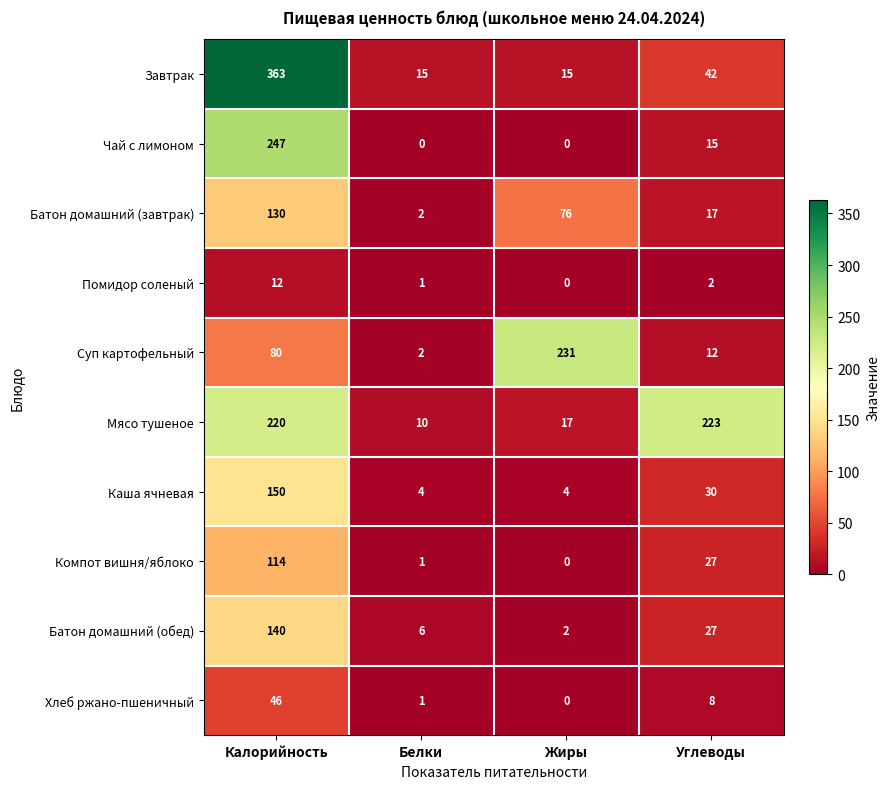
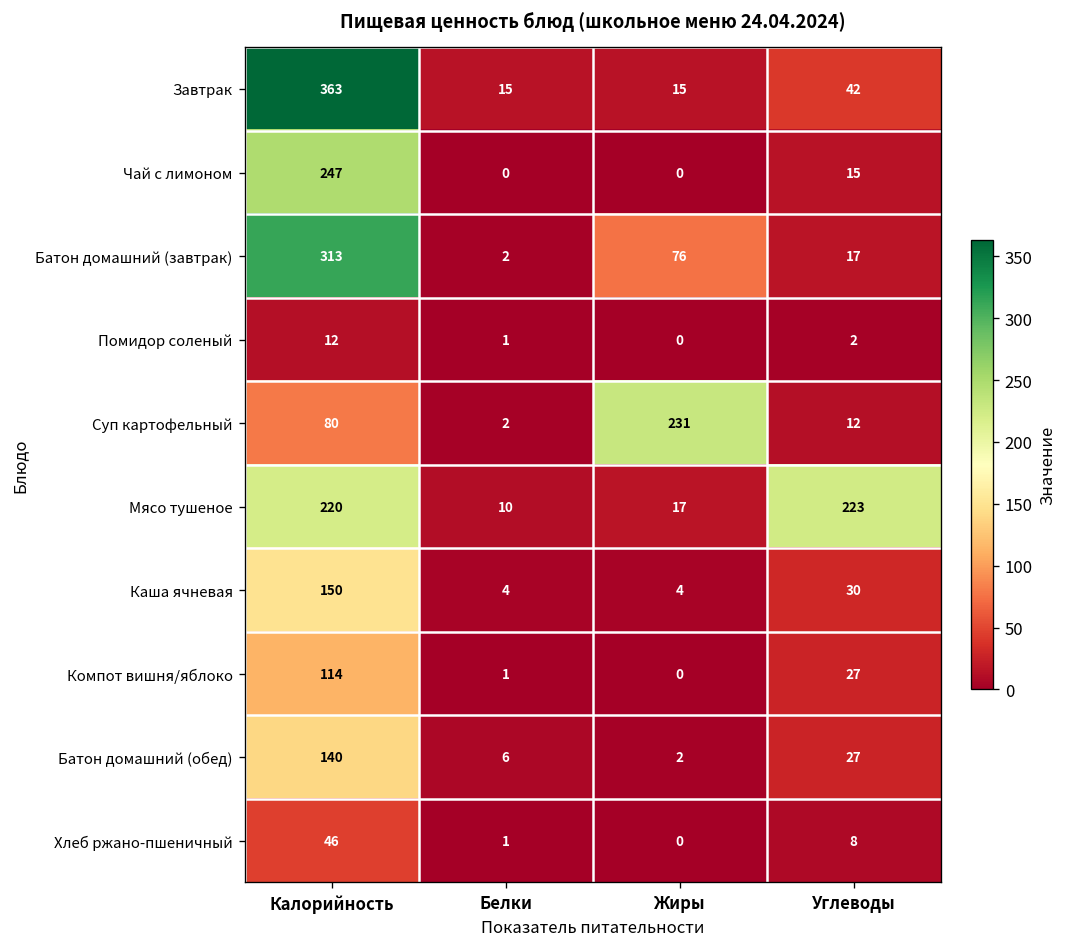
Батон домашний (завтрак), Калорийность: 130 -> 313
